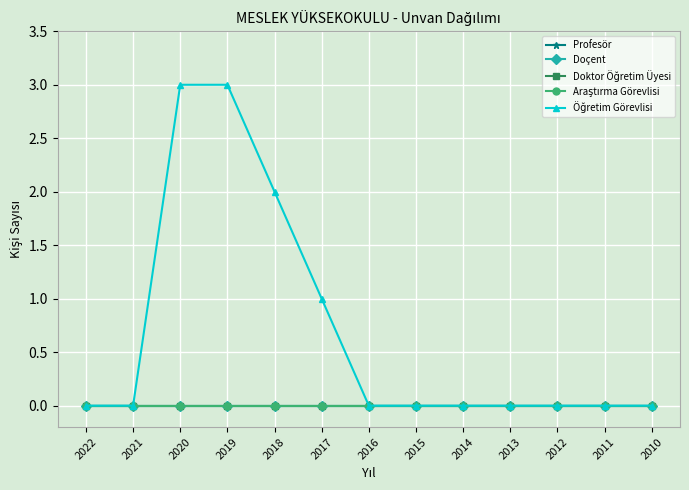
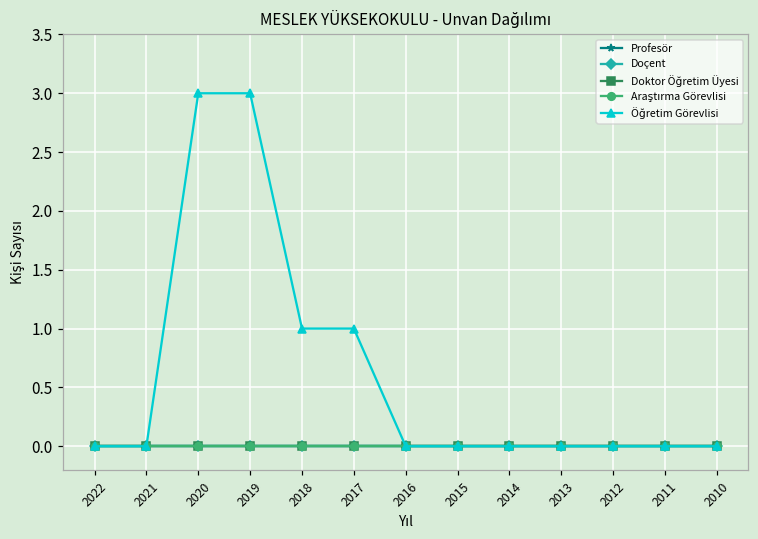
Öğretim Görevlisi, 2018: 2 -> 1
